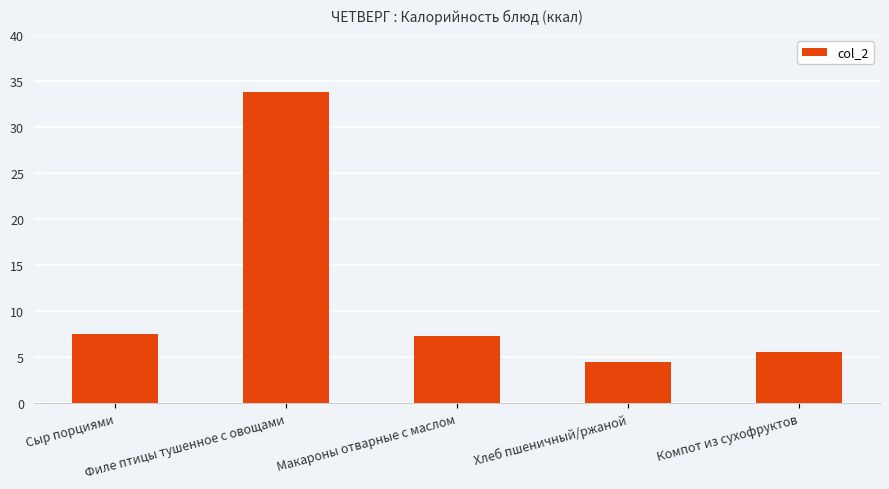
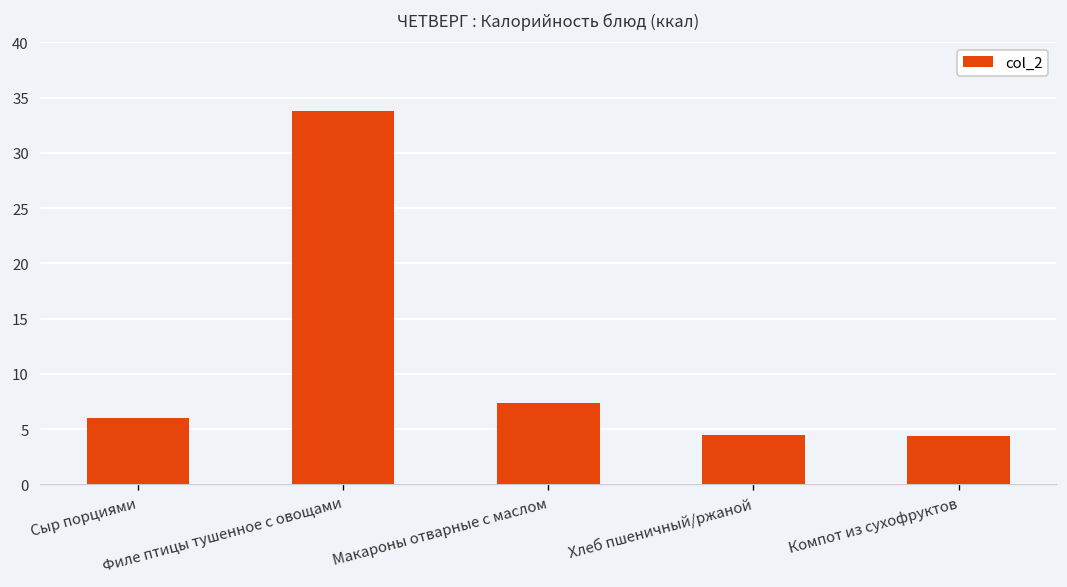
Сыр порциями: 8 -> 6
Компот из сухофруктов: 6 -> 4
